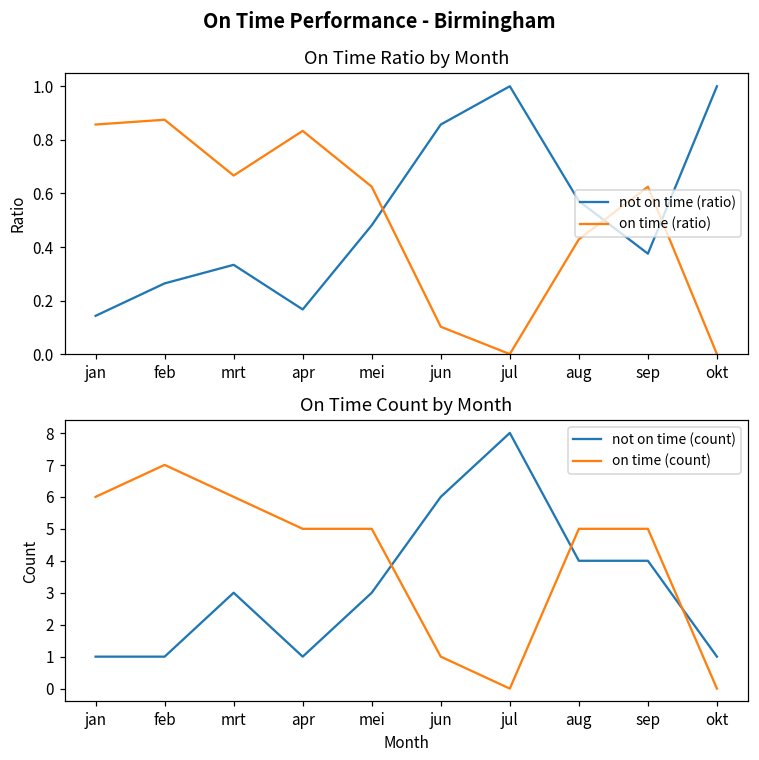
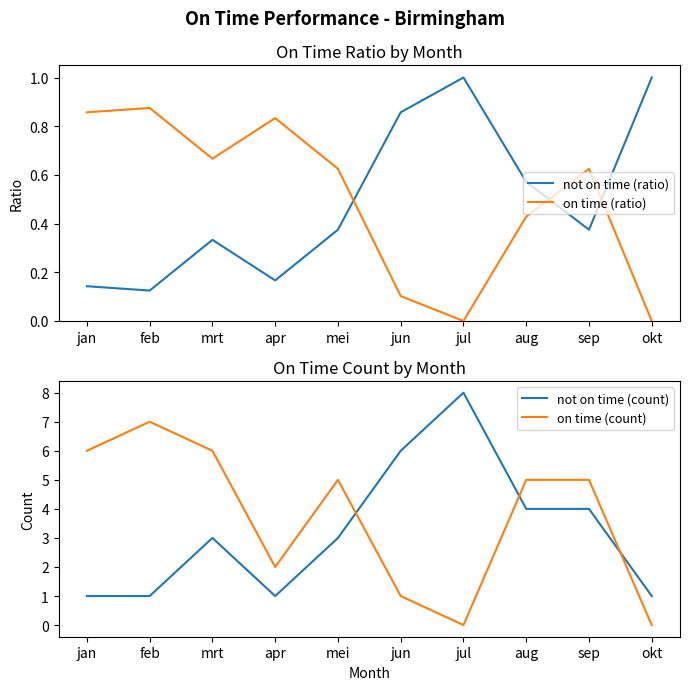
On Time Ratio by Month, not on time (ratio), feb: 0.26 -> 0.13
On Time Ratio by Month, not on time (ratio), mei: 0.48 -> 0.38
On Time Count by Month, on time (count), apr: 5 -> 2
